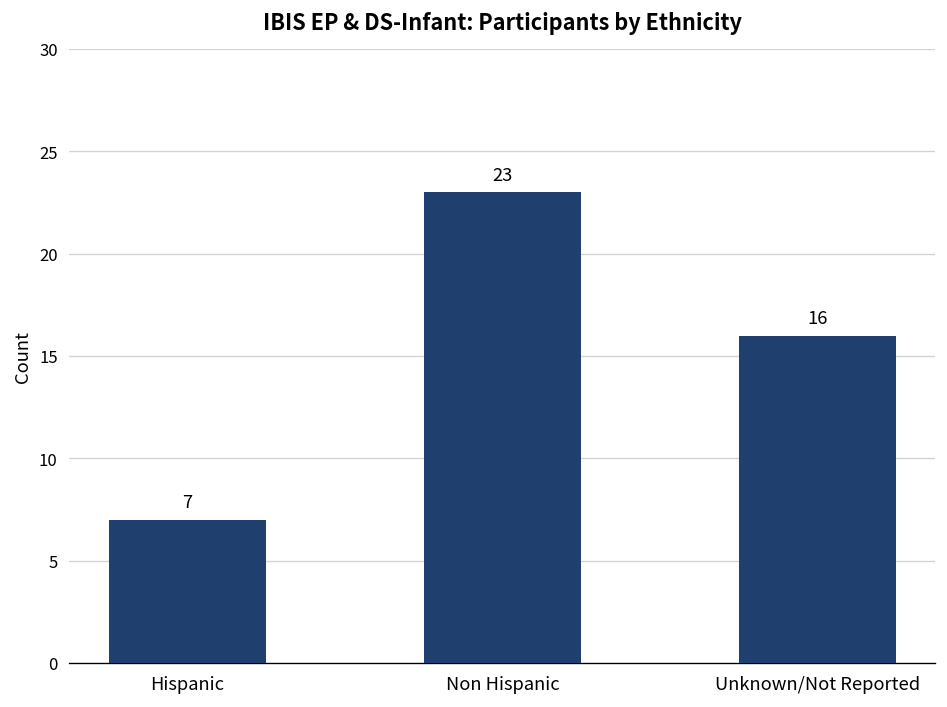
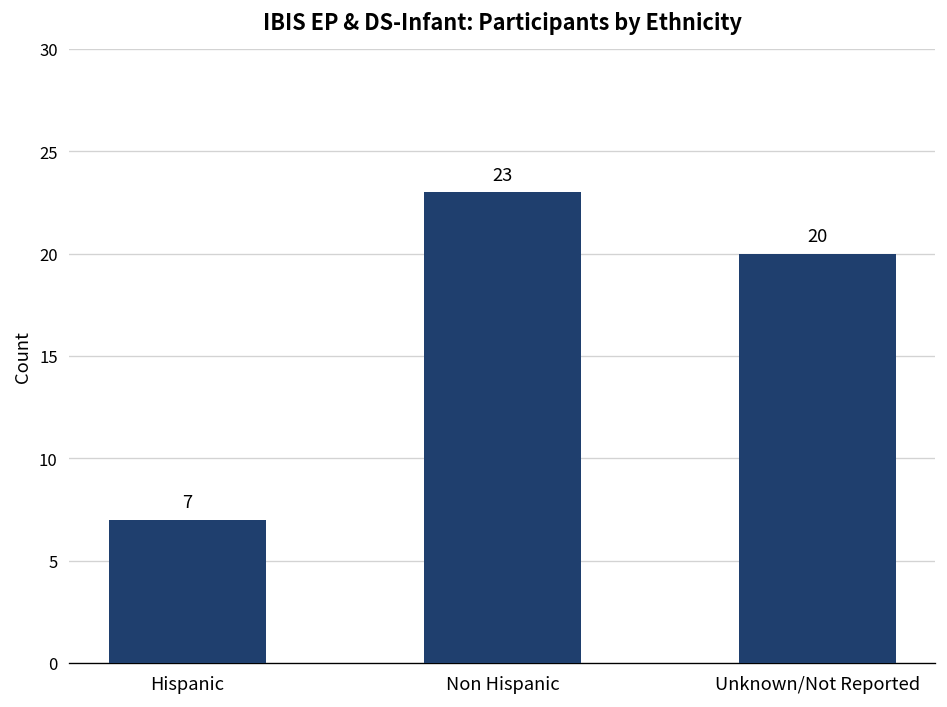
Unknown/Not Reported: 16 -> 20
